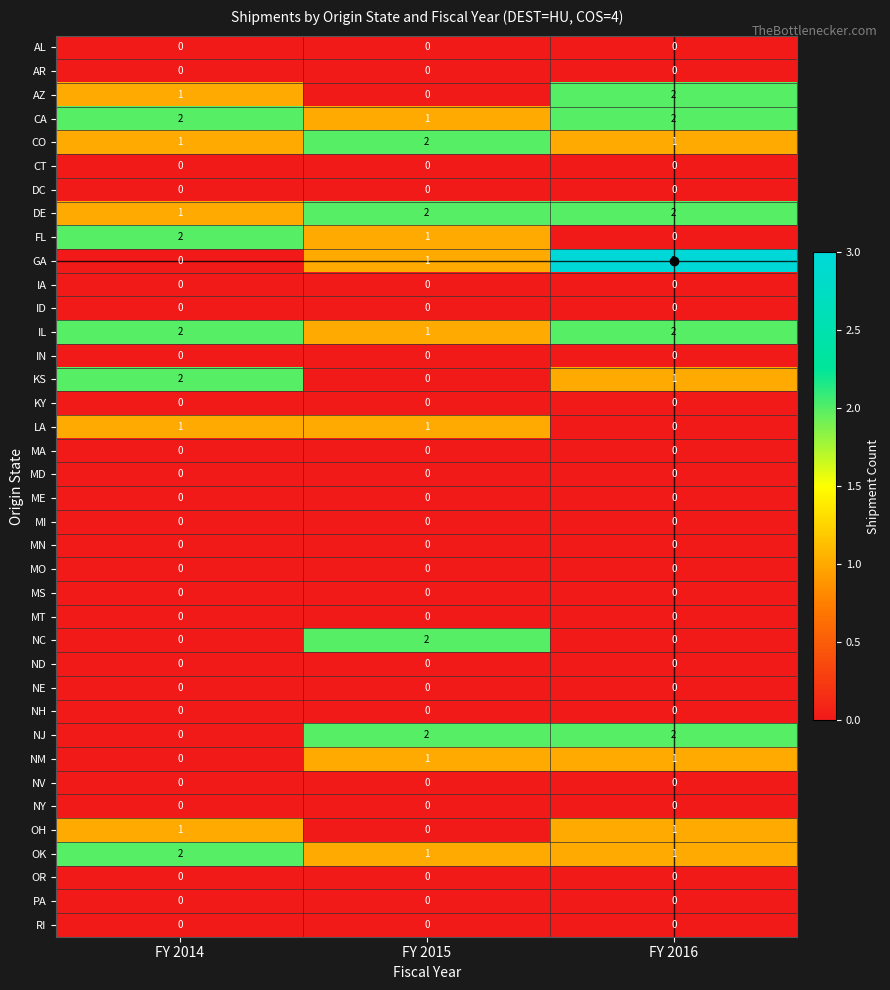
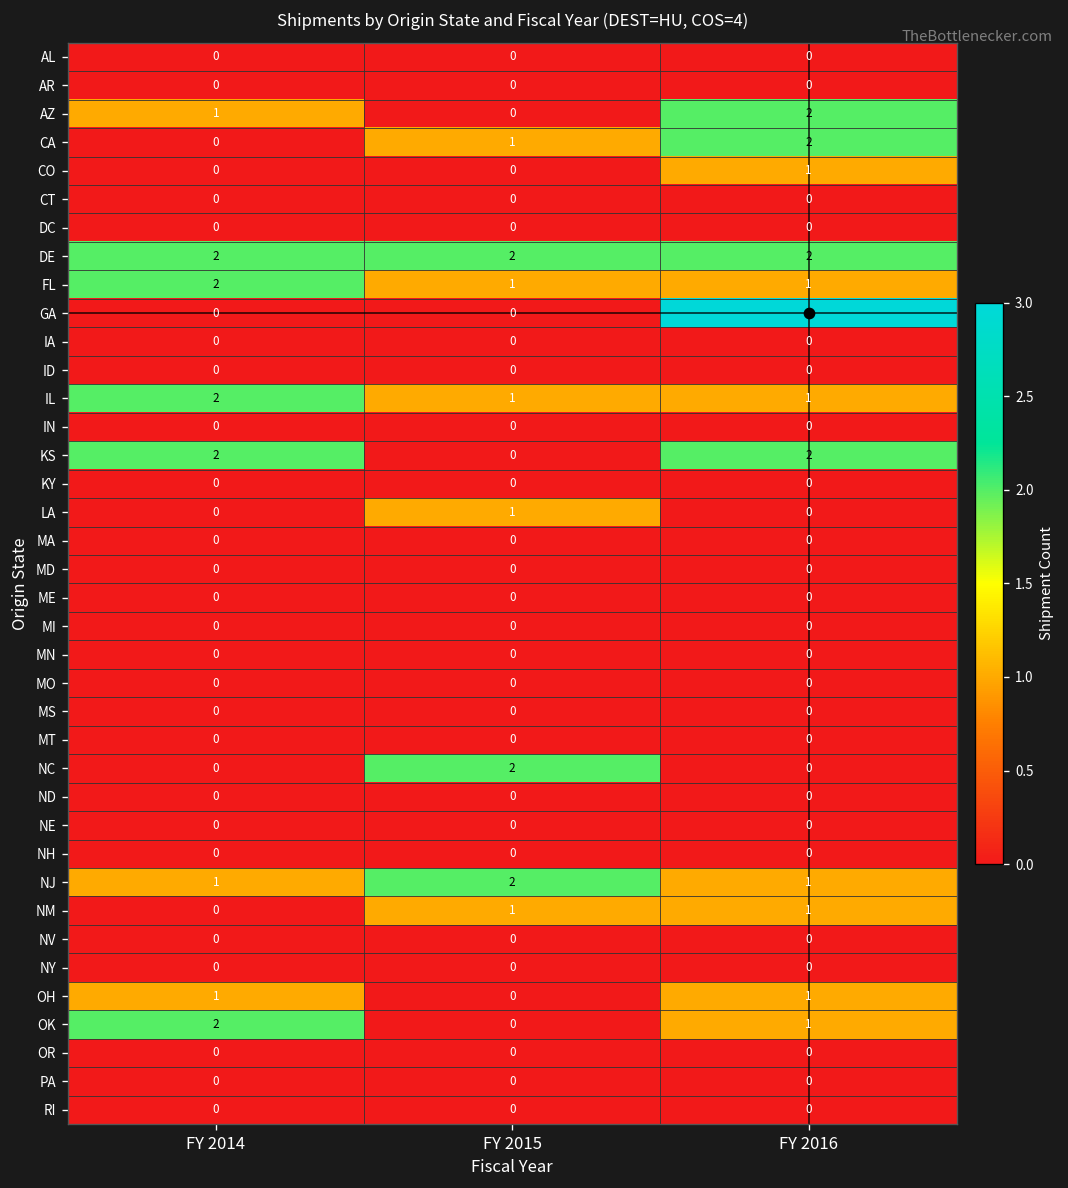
CA, FY 2014: 2 -> 0
CO, FY 2014: 1 -> 0
CO, FY 2015: 2 -> 0
DE, FY 2014: 1 -> 2
FL, FY 2016: 0 -> 1
GA, FY 2015: 1 -> 0
IL, FY 2016: 2 -> 1
KS, FY 2016: 1 -> 2
LA, FY 2014: 1 -> 0
NJ, FY 2014: 0 -> 1
NJ, FY 2016: 2 -> 1
OK, FY 2015: 1 -> 0
